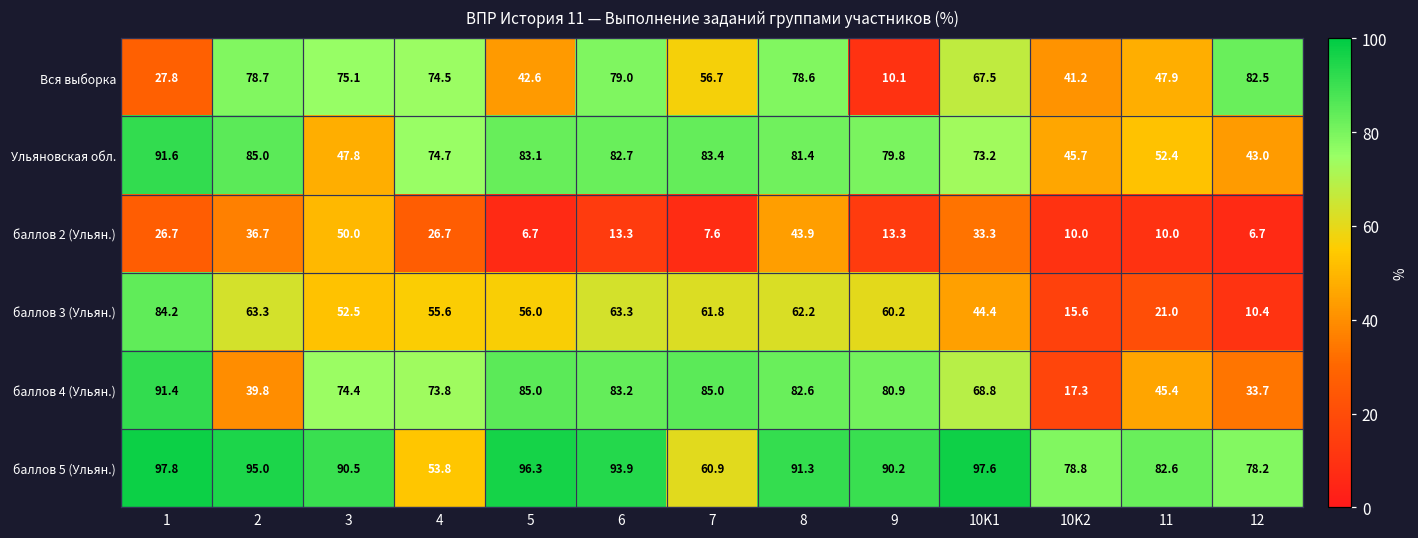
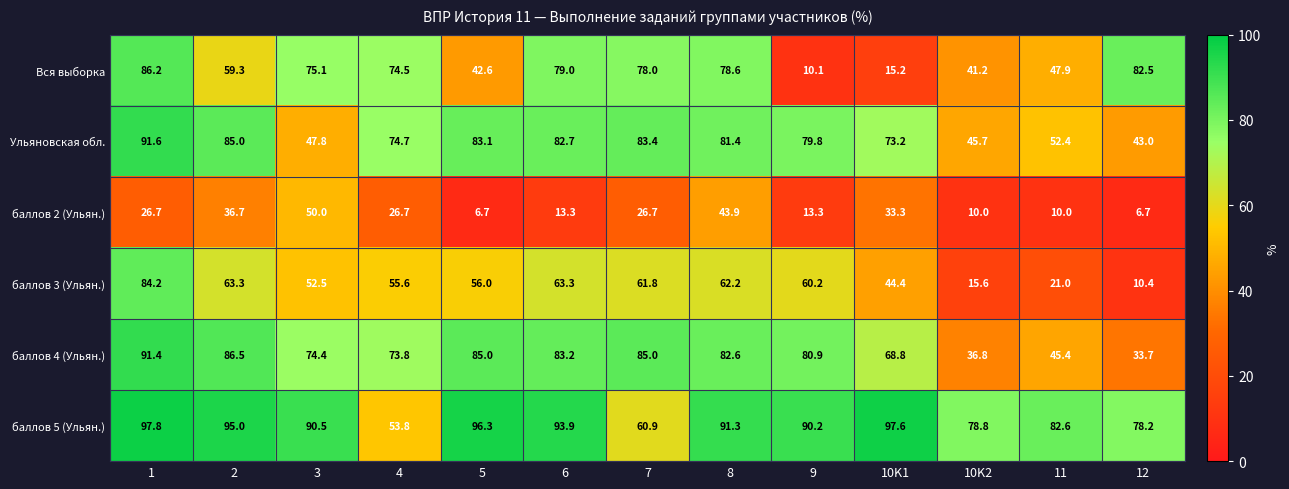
Вся выборка, 1: 27.8 -> 86.2
Вся выборка, 2: 78.7 -> 59.3
Вся выборка, 7: 56.7 -> 78.0
Вся выборка, 10K1: 67.5 -> 15.2
баллов 2 (Ульян.), 7: 7.6 -> 26.7
баллов 4 (Ульян.), 2: 39.8 -> 86.5
баллов 4 (Ульян.), 10K2: 17.3 -> 36.8
